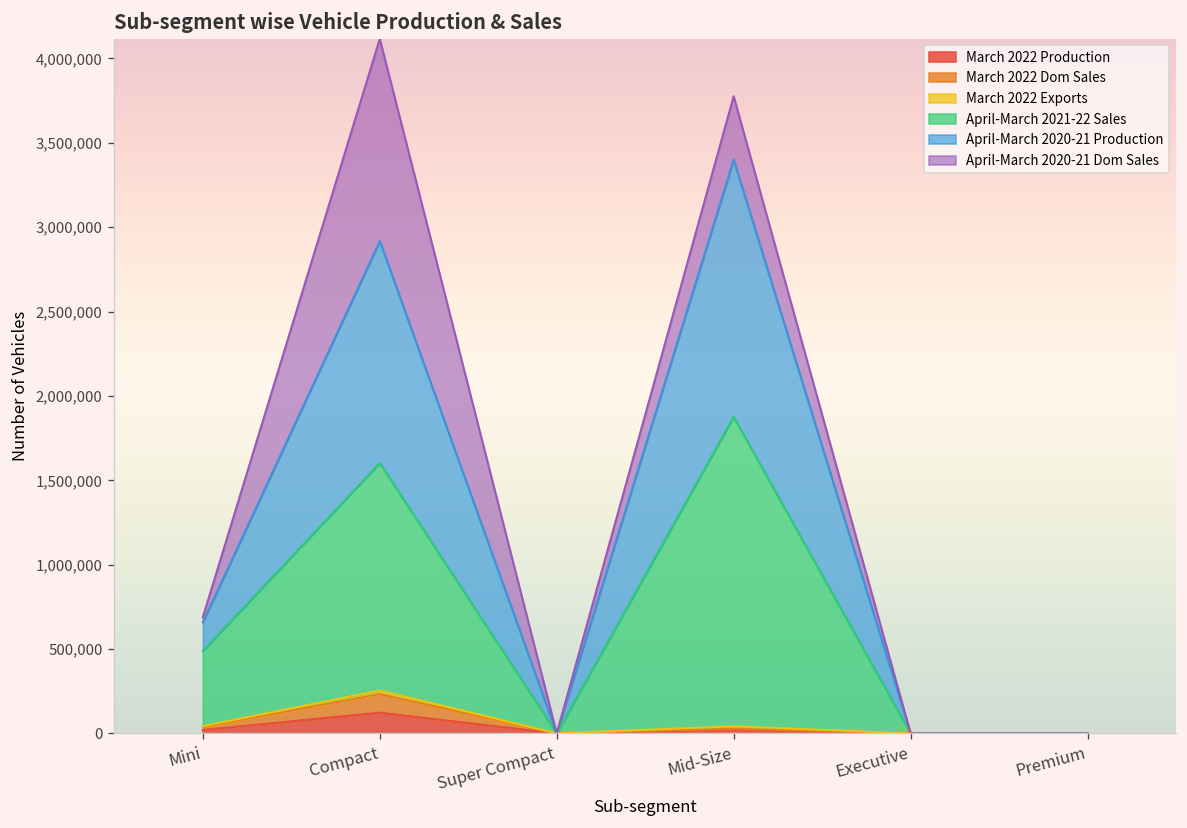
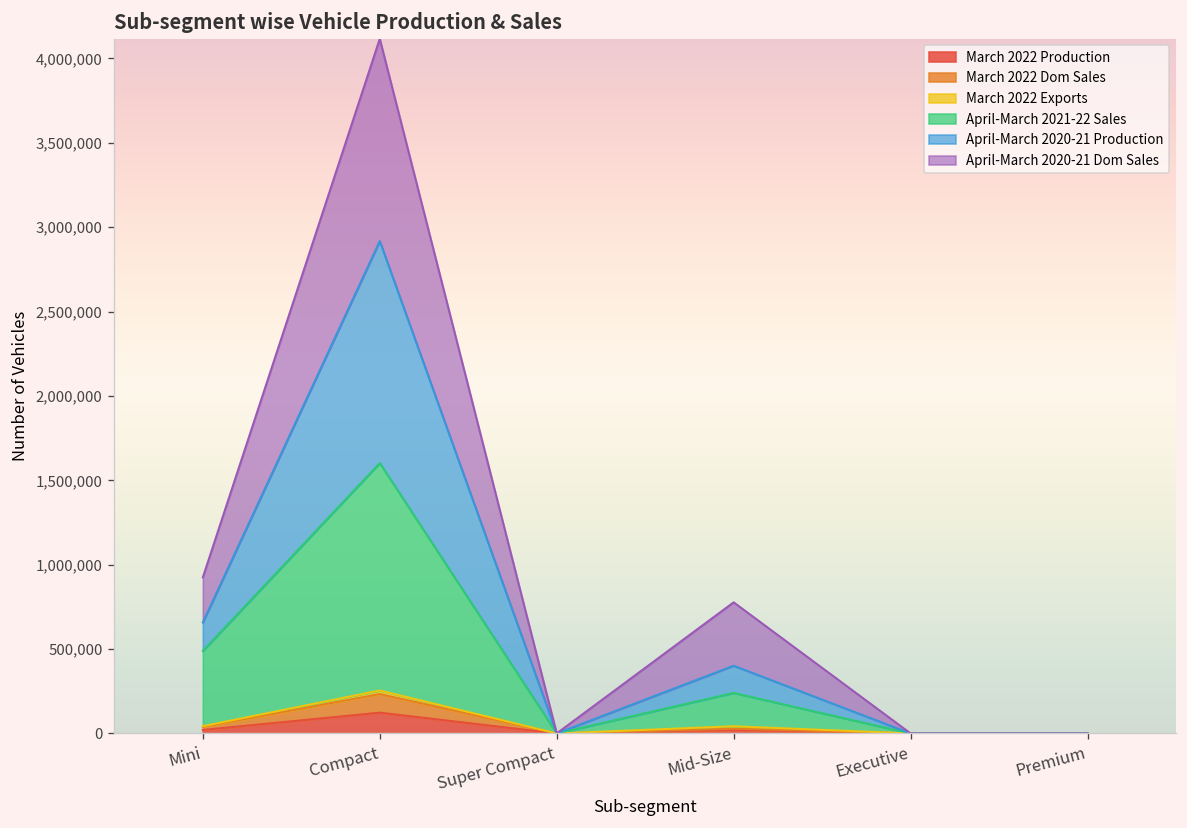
April-March 2020-21 Dom Sales, Mini: 30,000 -> 270,000
April-March 2021-22 Sales, Mid-Size: 1,830,000 -> 200,000
April-March 2020-21 Production, Mid-Size: 1,520,000 -> 160,000
